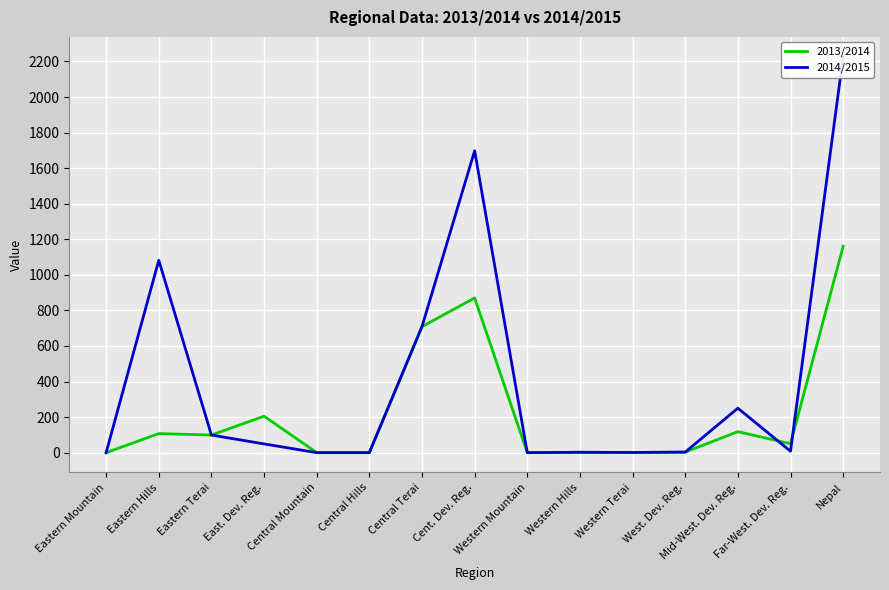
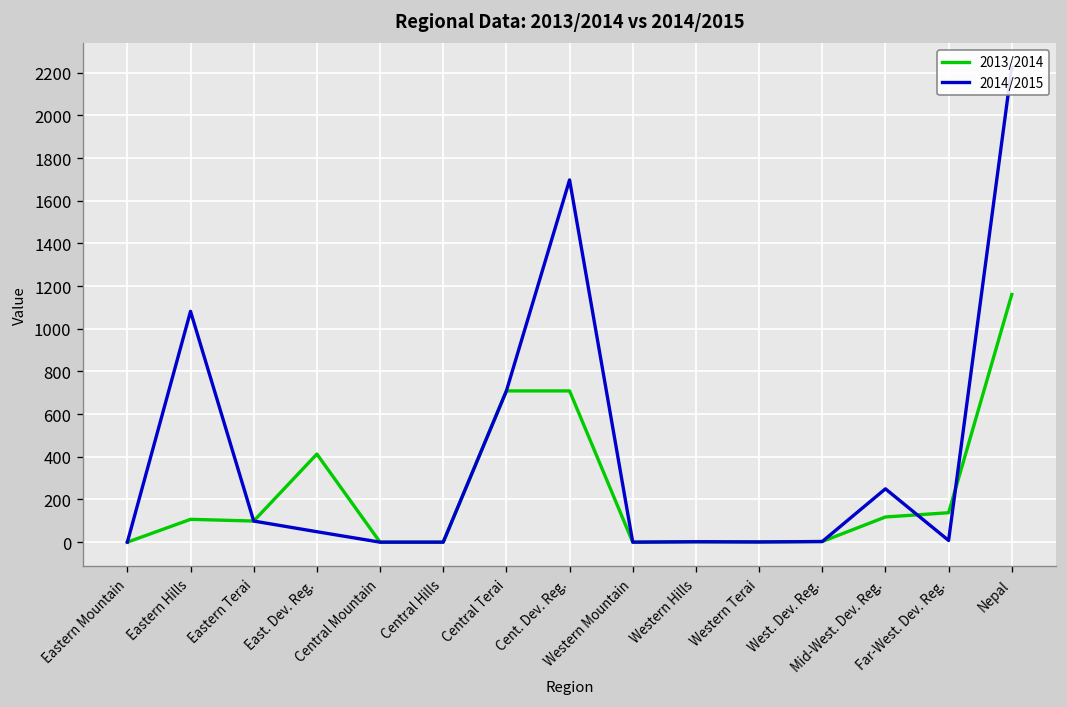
2013/2014, East. Dev. Reg.: 210 -> 410
2013/2014, Cent. Dev. Reg.: 870 -> 710
2013/2014, Far-West. Dev. Reg.: 50 -> 140
